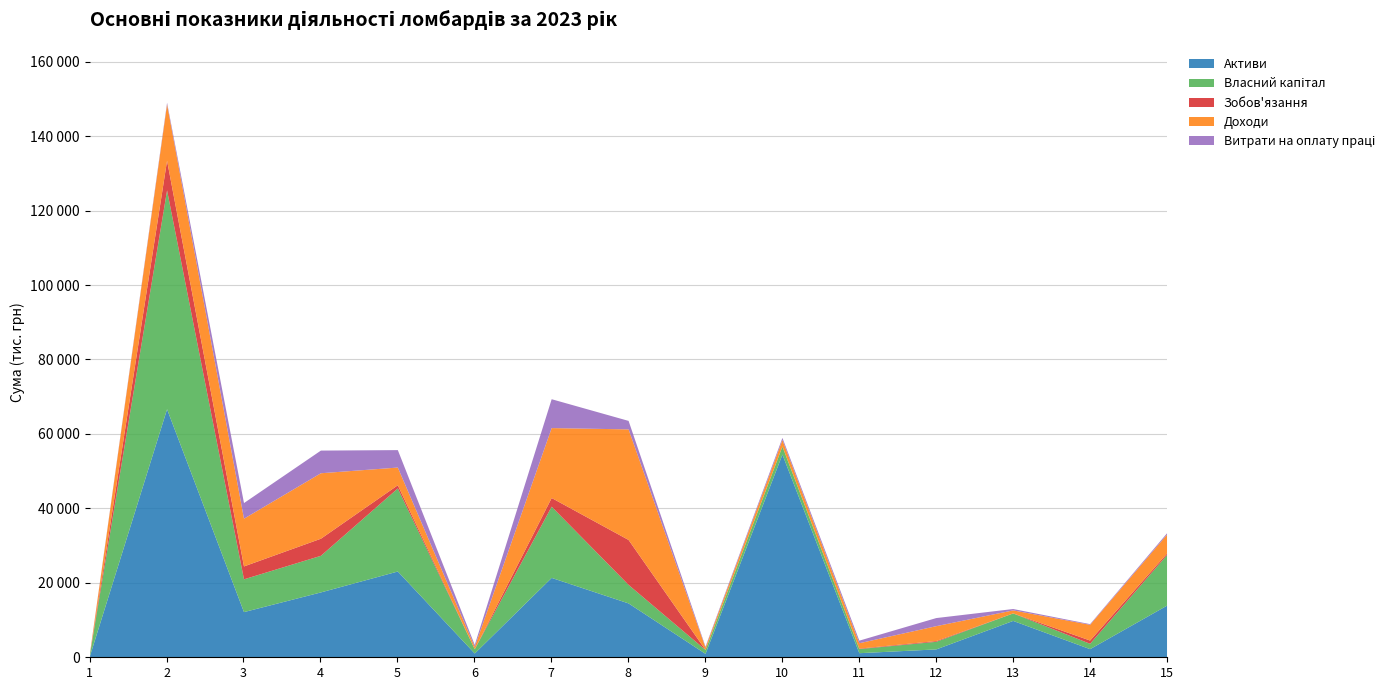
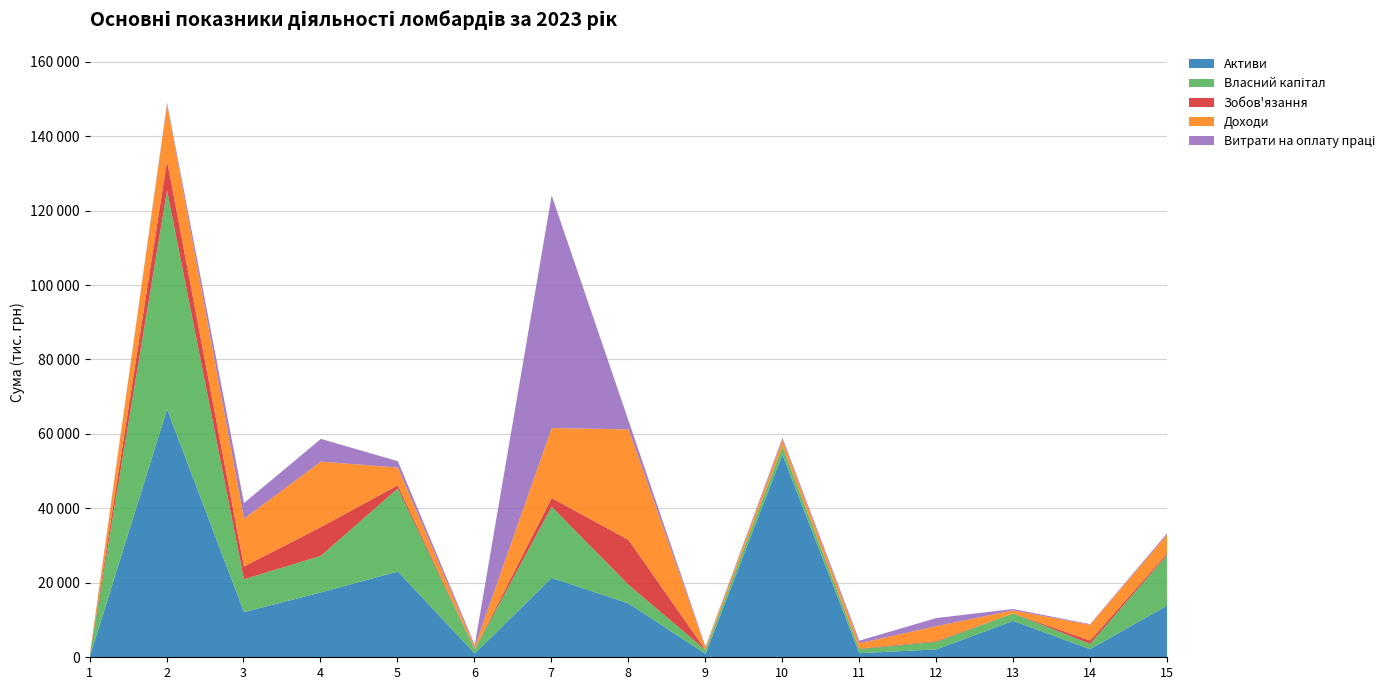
Зобов'язання, 4: 5000 -> 8000
Витрати на оплату праці, 5: 5000 -> 2000
Витрати на оплату праці, 7: 8000 -> 63000
